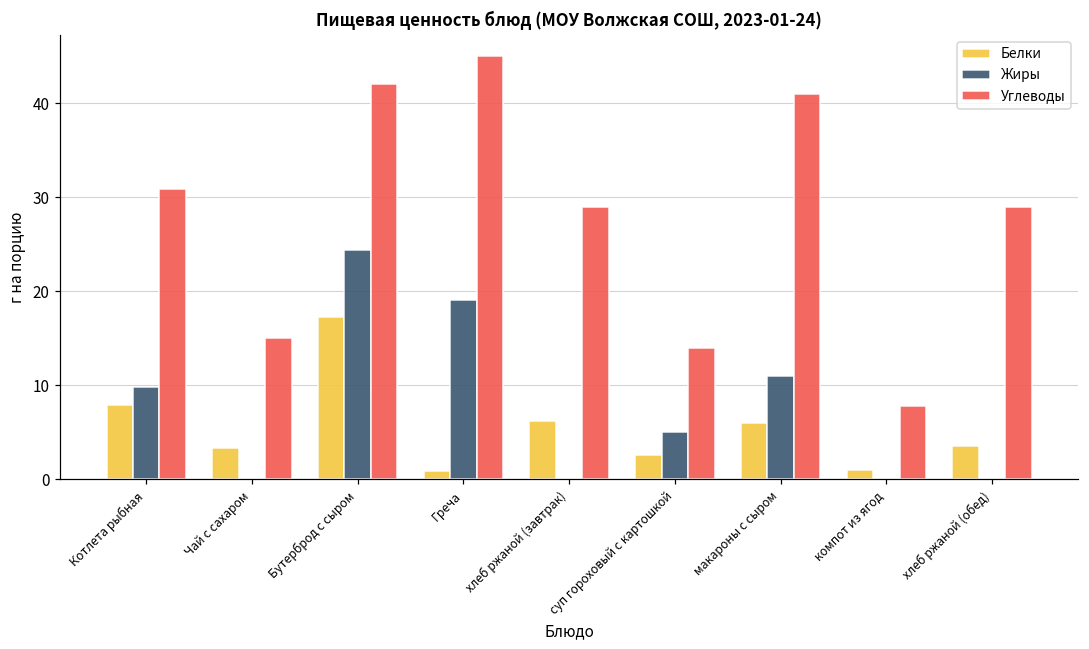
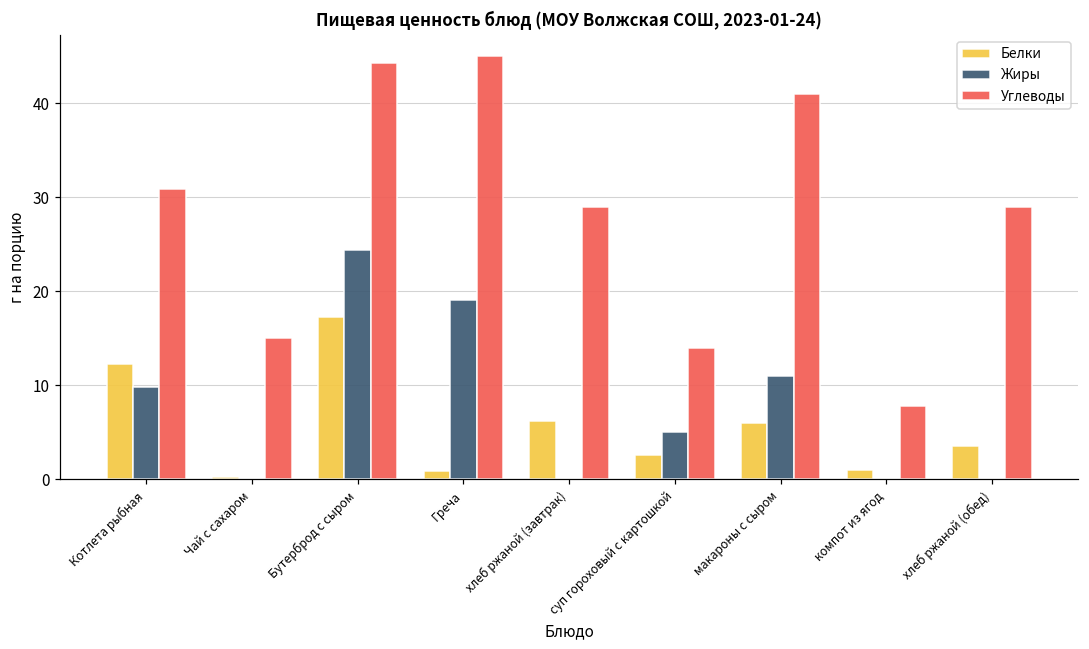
Белки, Котлета рыбная: 8 -> 12
Белки, Чай с сахаром: 3 -> 0
Углеводы, Бутерброд с сыром: 42 -> 44
